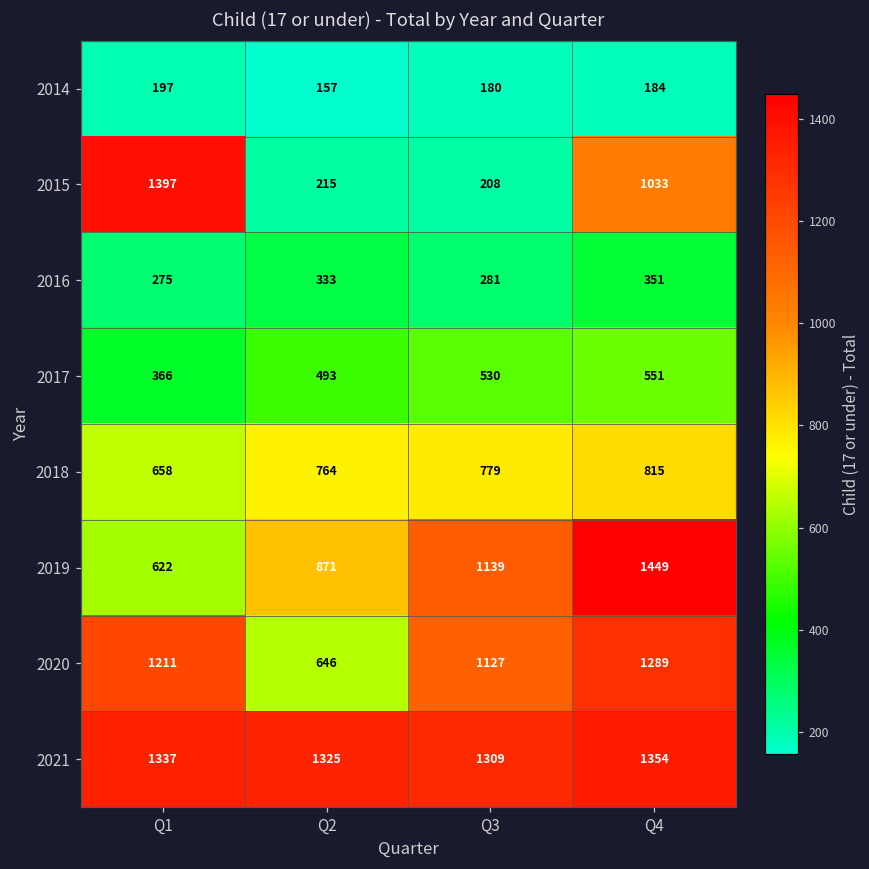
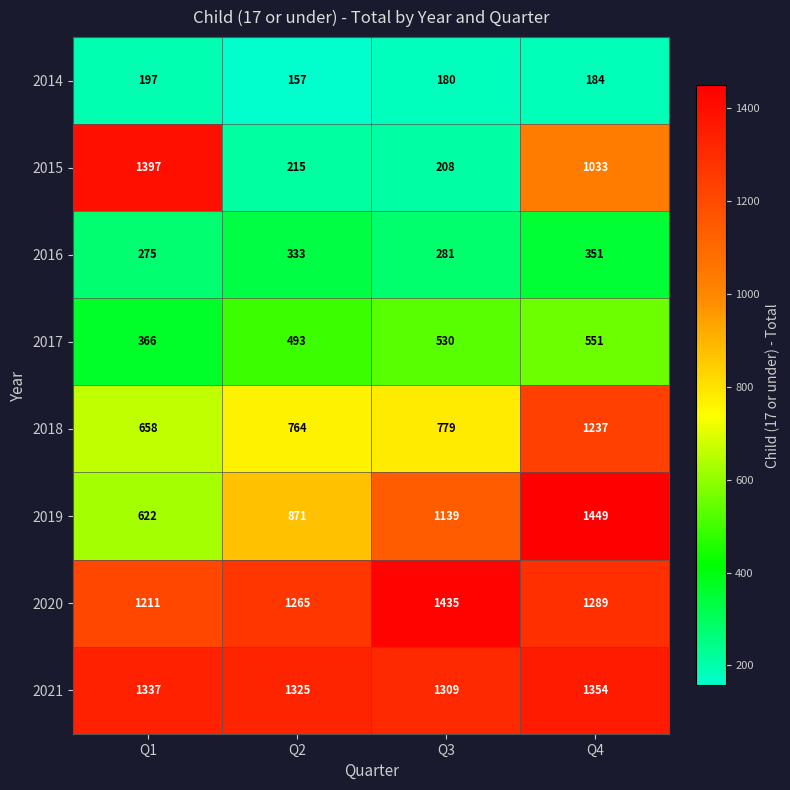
2018, Q4: 815 -> 1237
2020, Q2: 646 -> 1265
2020, Q3: 1127 -> 1435
